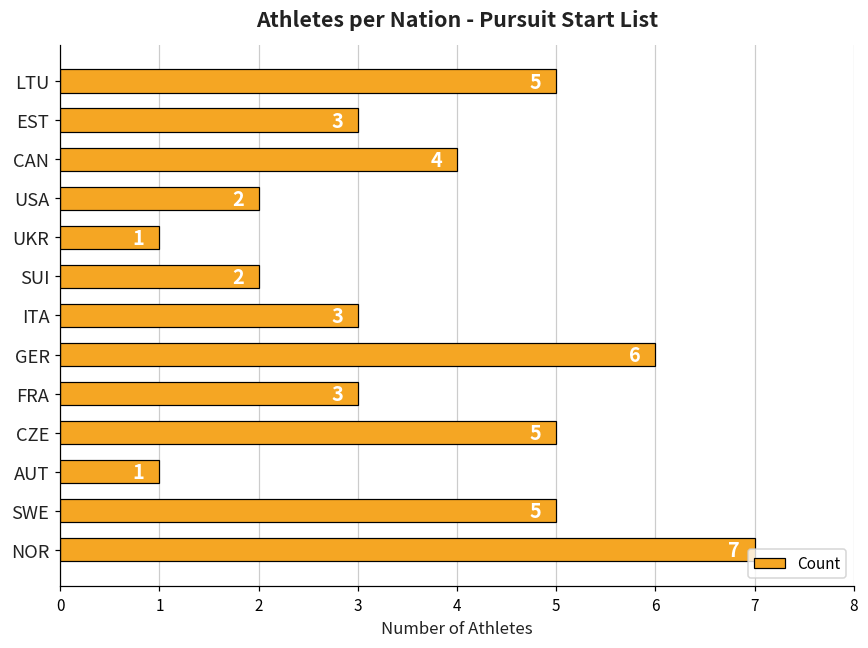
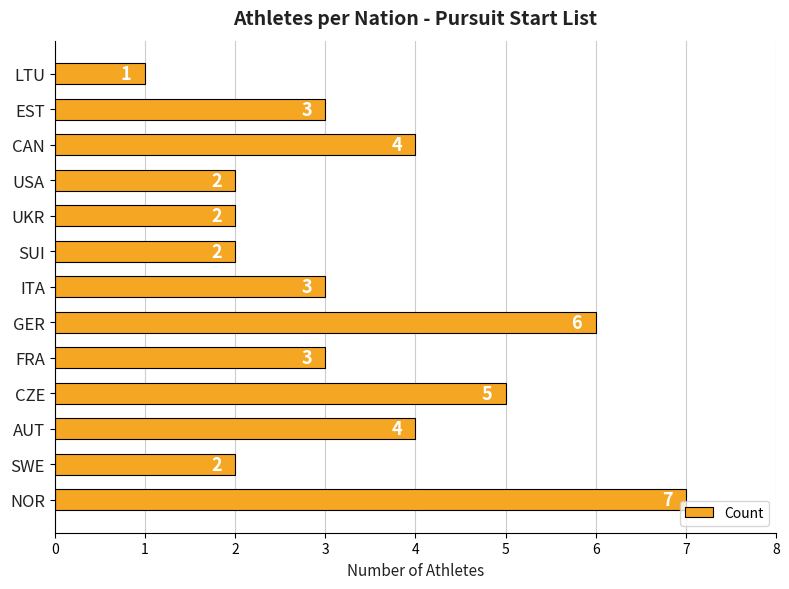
LTU: 5 -> 1
UKR: 1 -> 2
AUT: 1 -> 4
SWE: 5 -> 2
